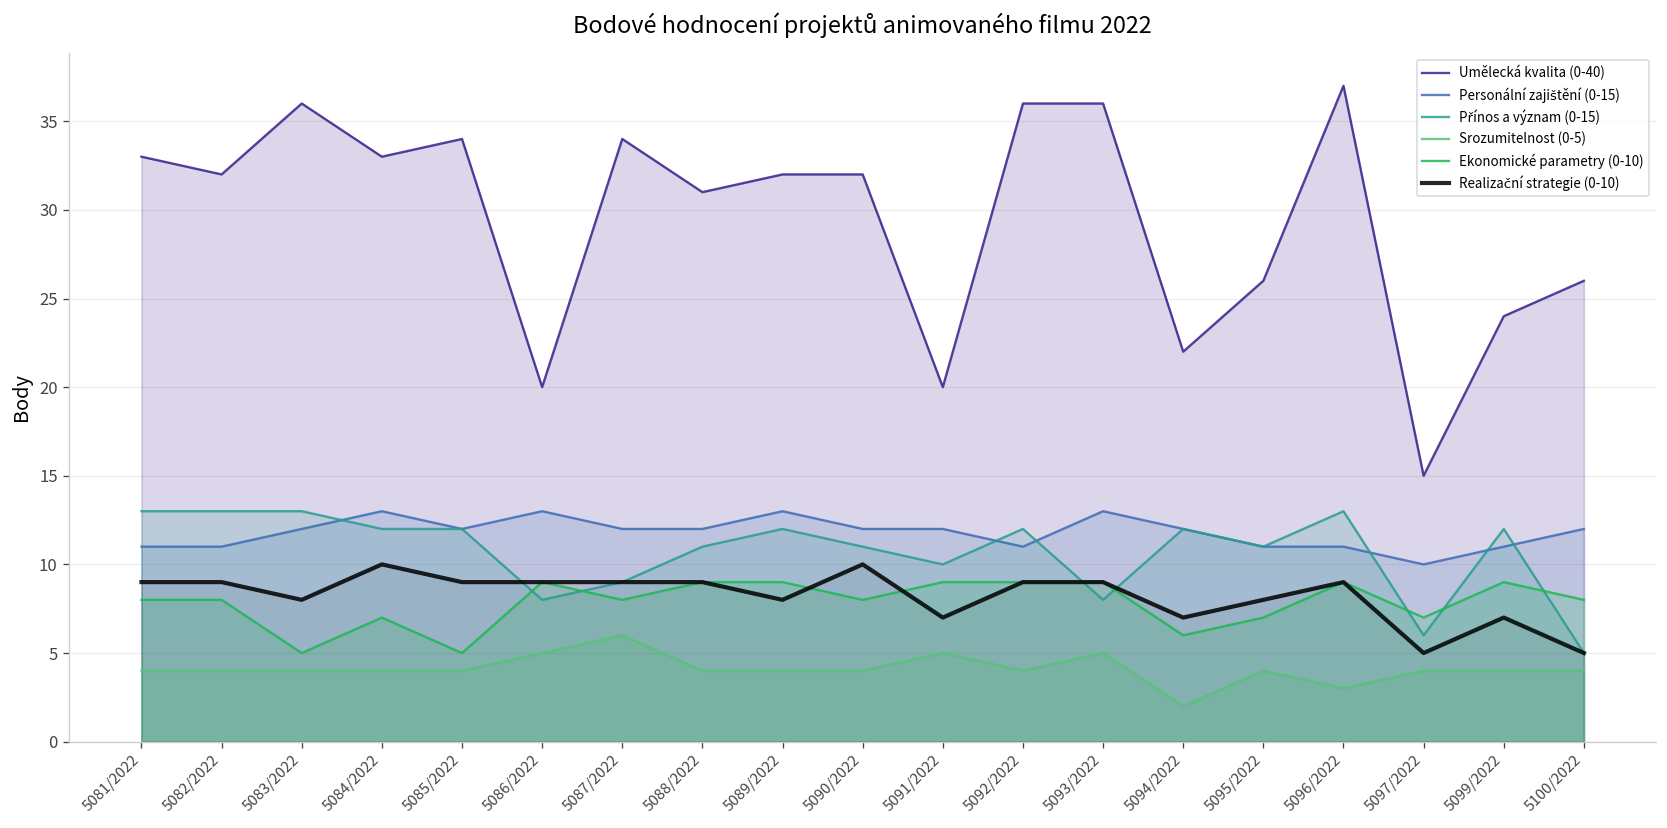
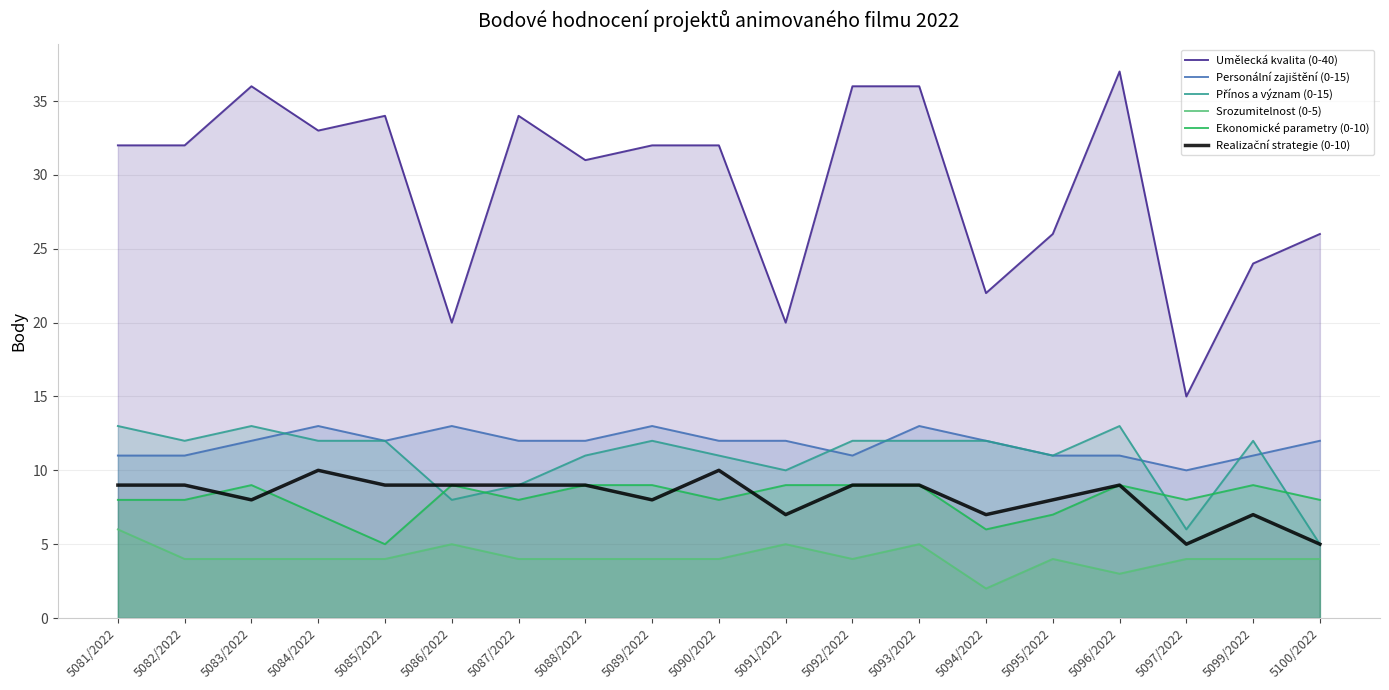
Umělecká kvalita (0-40), 5081/2022: 33 -> 32
Srozumitelnost (0-5), 5081/2022: 4 -> 6
Přínos a význam (0-15), 5082/2022: 13 -> 12
Ekonomické parametry (0-10), 5083/2022: 5 -> 9
Srozumitelnost (0-5), 5087/2022: 6 -> 4
Přínos a význam (0-15), 5093/2022: 8 -> 12
Ekonomické parametry (0-10), 5097/2022: 7 -> 8
